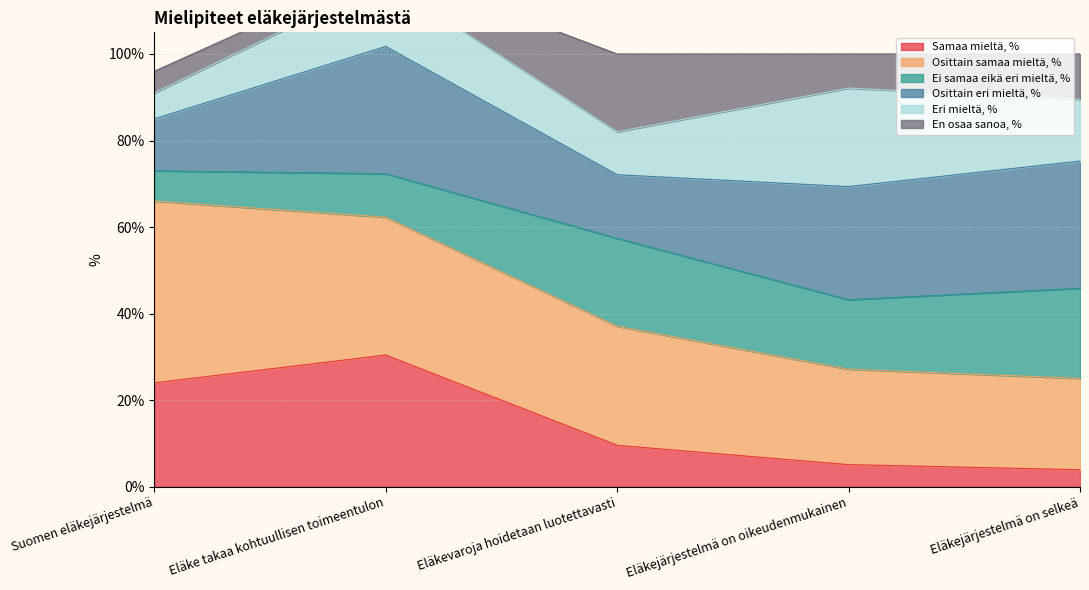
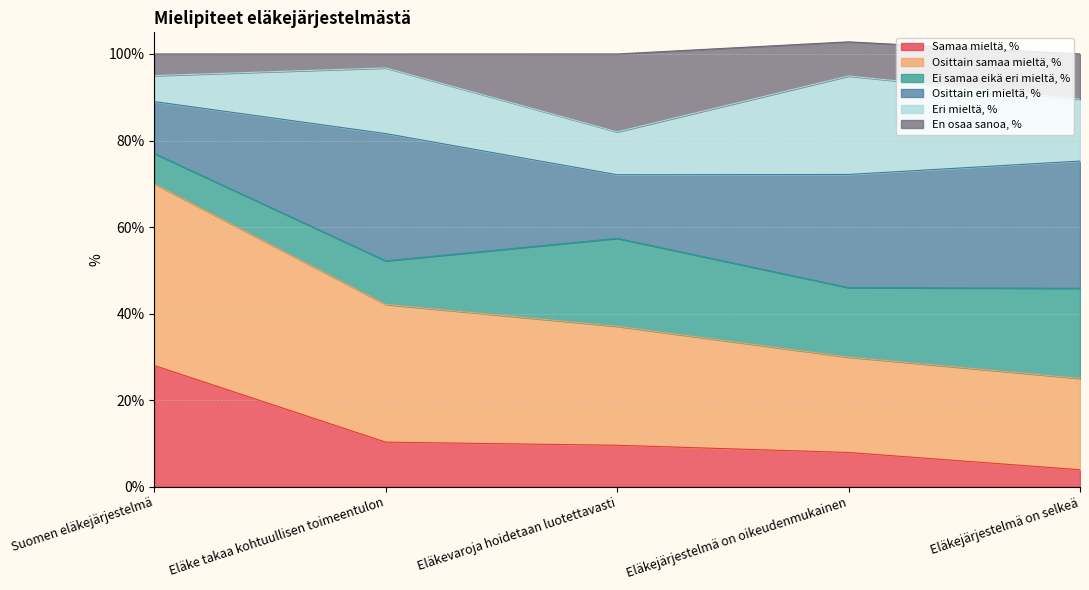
Samaa mieltä, %, Suomen eläkejärjestelmä: 24% -> 28%
Samaa mieltä, %, Eläke takaa kohtuullisen toimeentulon: 30% -> 10%
Samaa mieltä, %, Eläkejärjestelmä on oikeudenmukainen: 5% -> 8%
